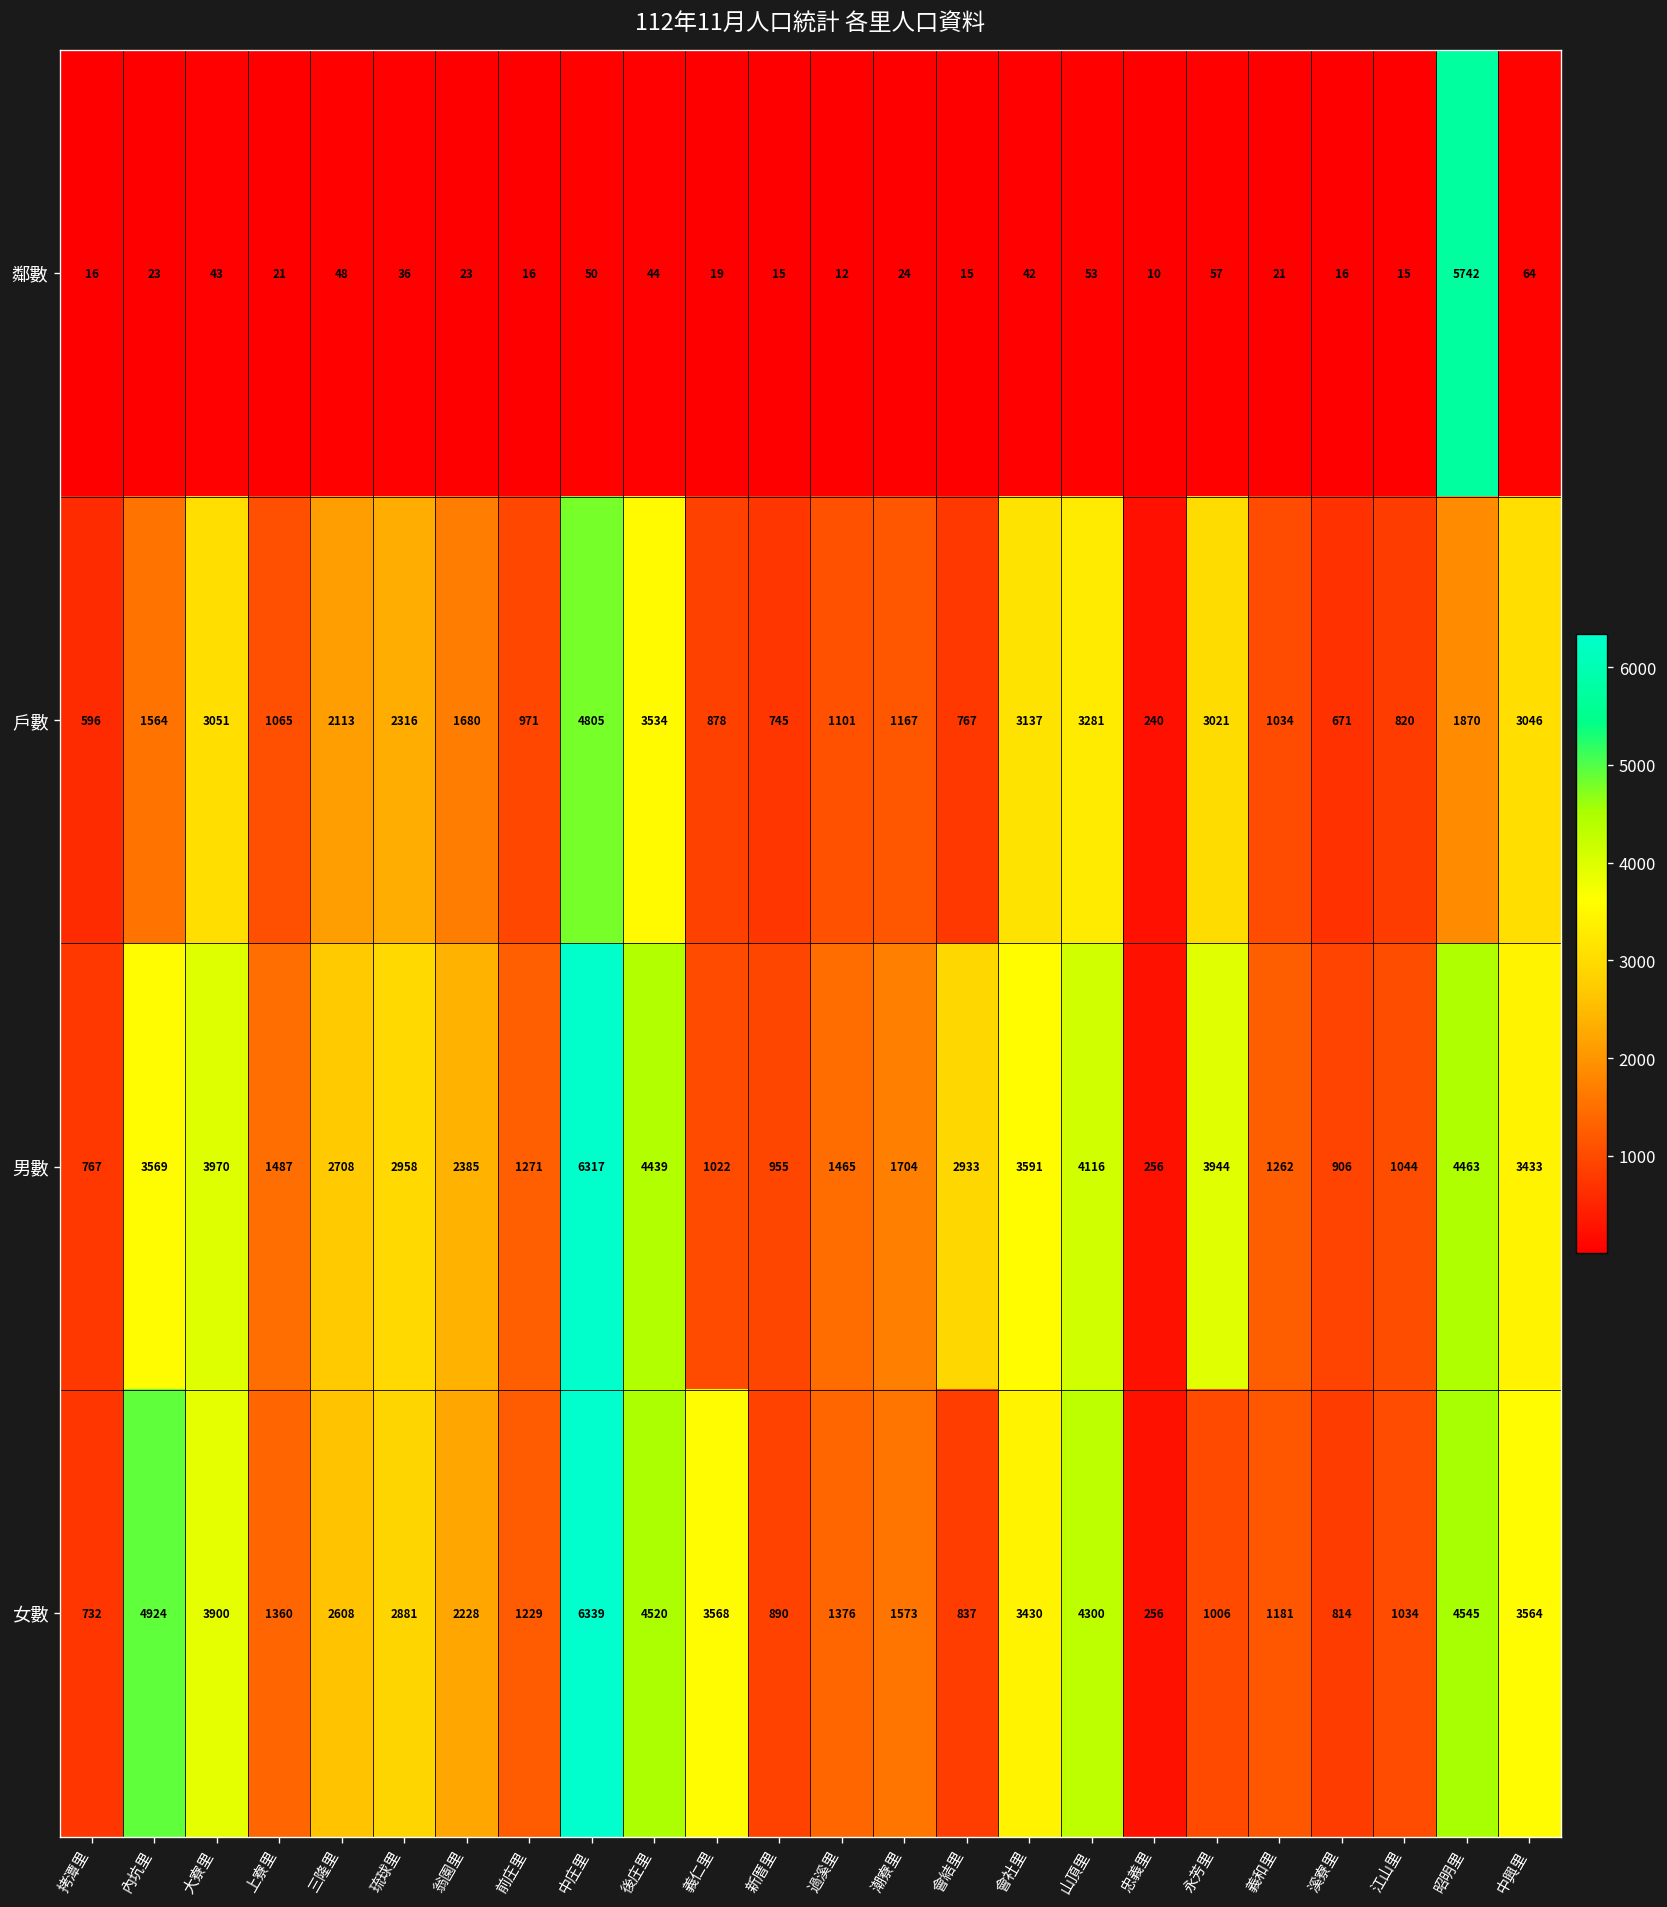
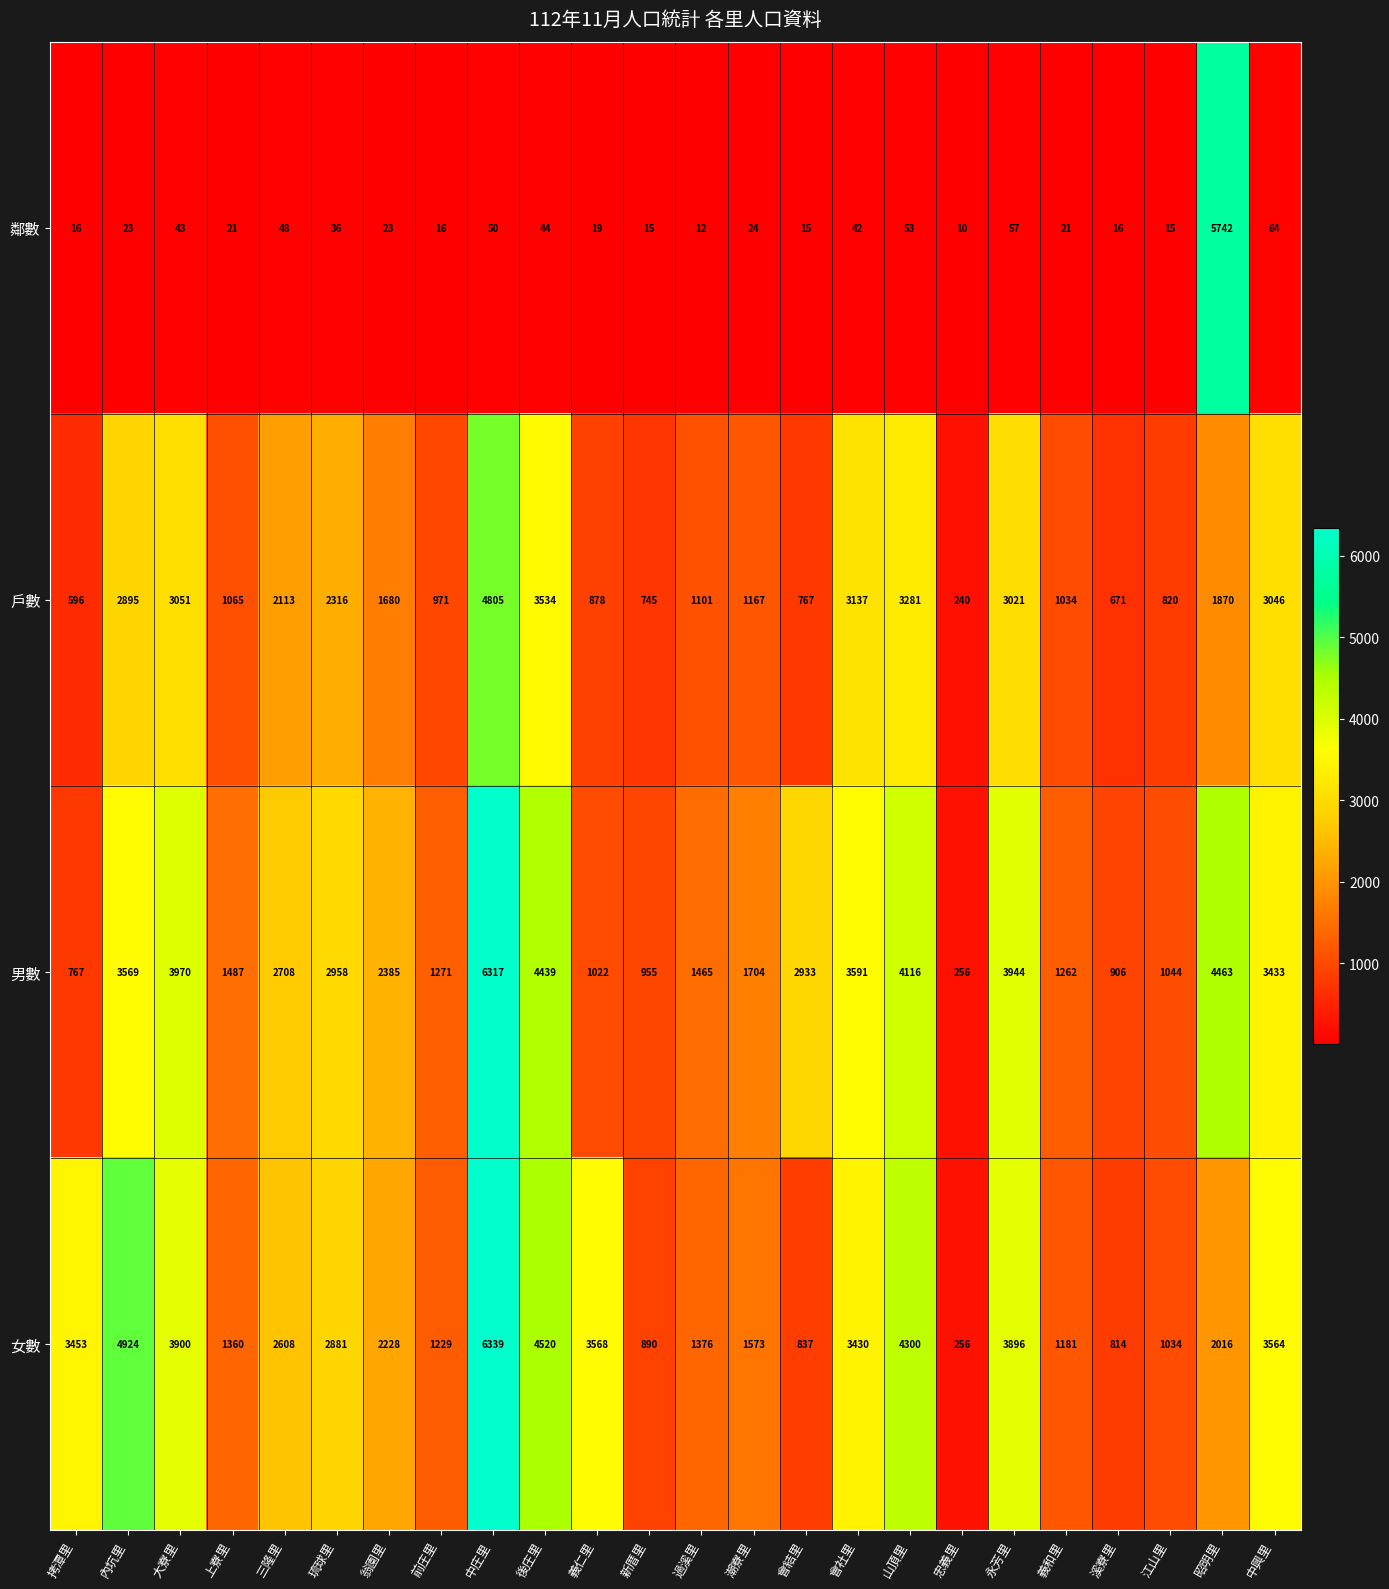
戶數, 內坑里: 1564 -> 2895
女數, 拷潭里: 732 -> 3453
女數, 永芳里: 1006 -> 3896
女數, 昭明里: 4545 -> 2016
